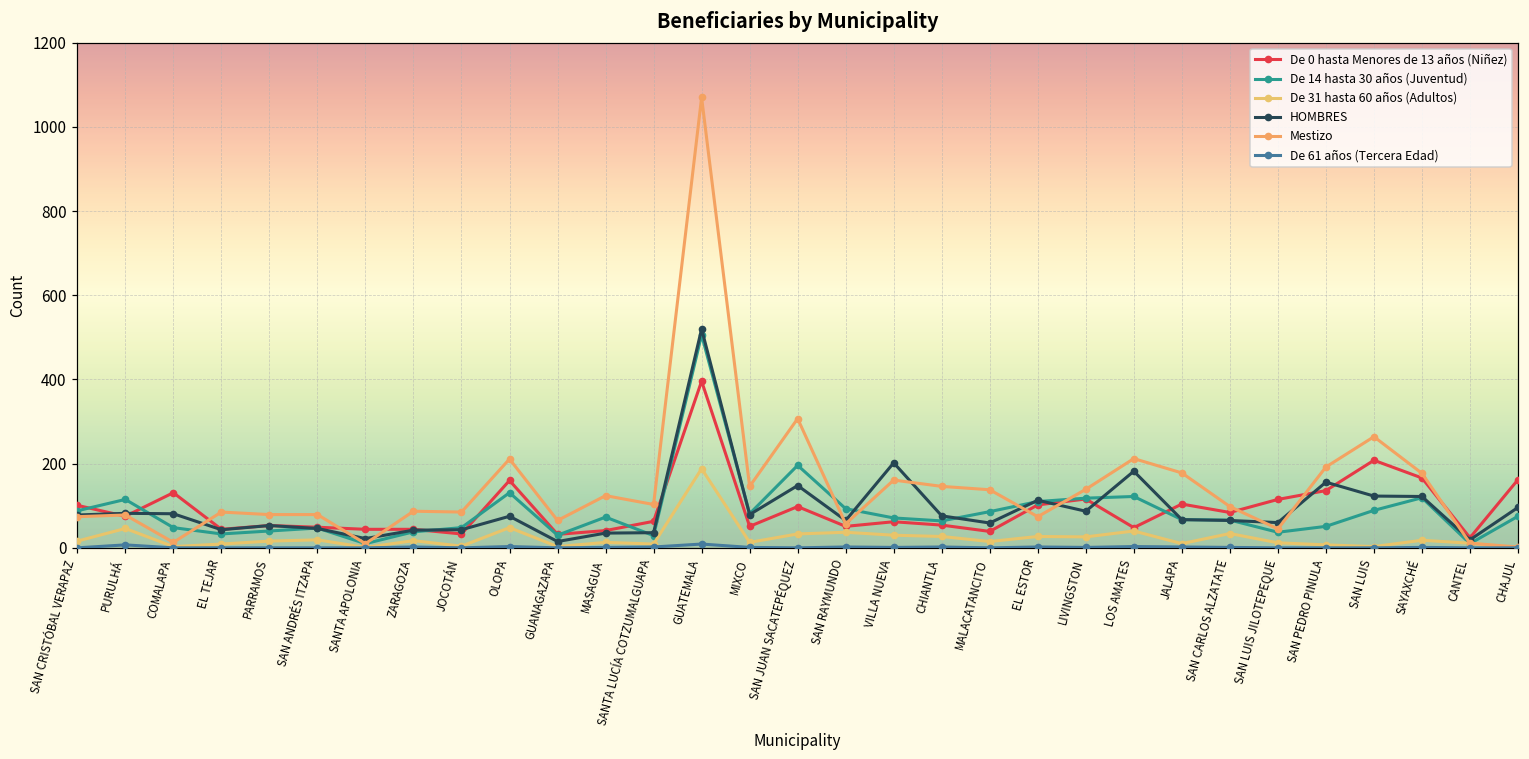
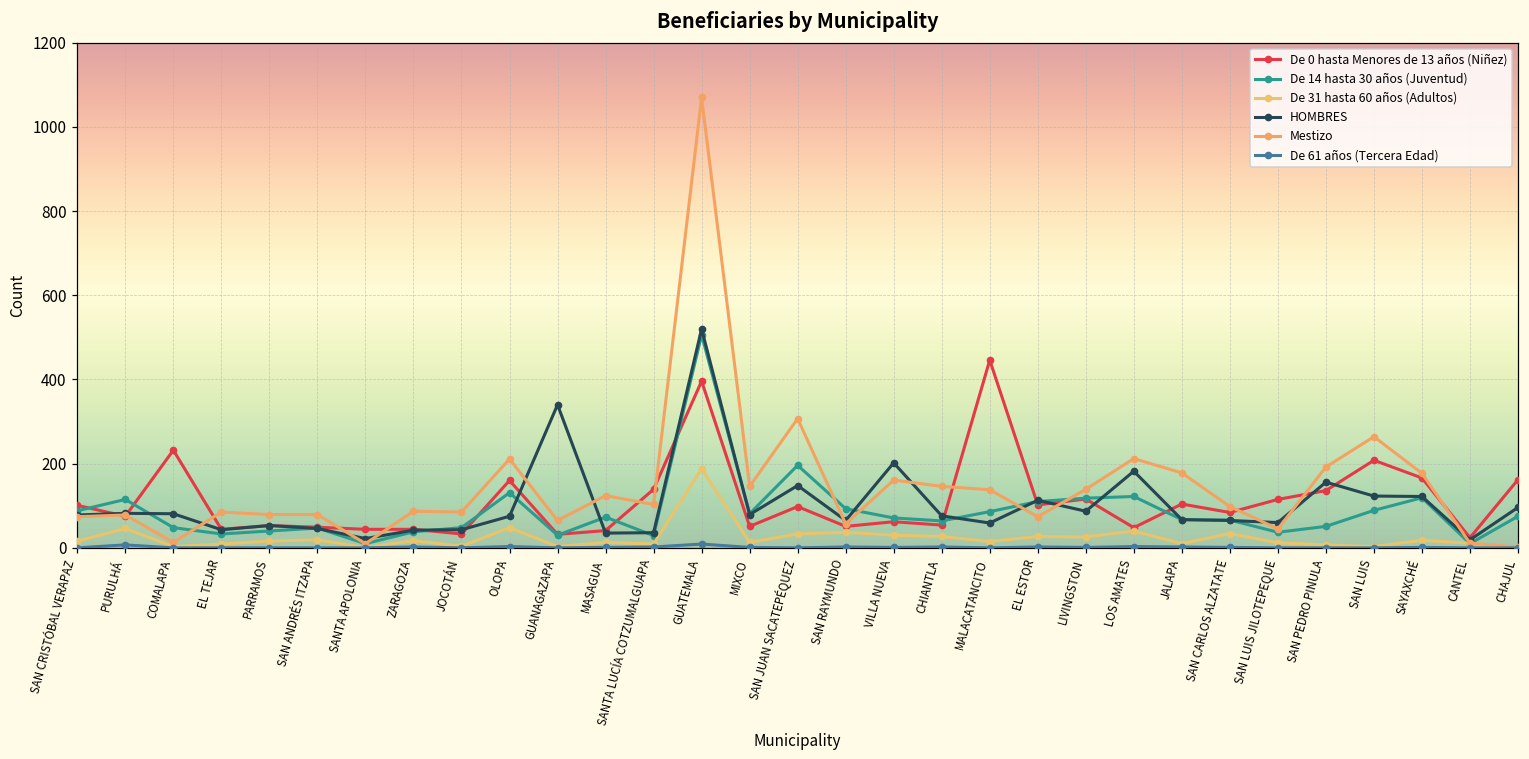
De 0 hasta Menores de 13 años (Niñez), COMALAPA: 130 -> 230
HOMBRES, GUANAGAZAPA: 20 -> 340
De 0 hasta Menores de 13 años (Niñez), SANTA LUCÍA COTZUMALGUAPA: 60 -> 140
De 0 hasta Menores de 13 años (Niñez), MALACATANCITO: 40 -> 450
